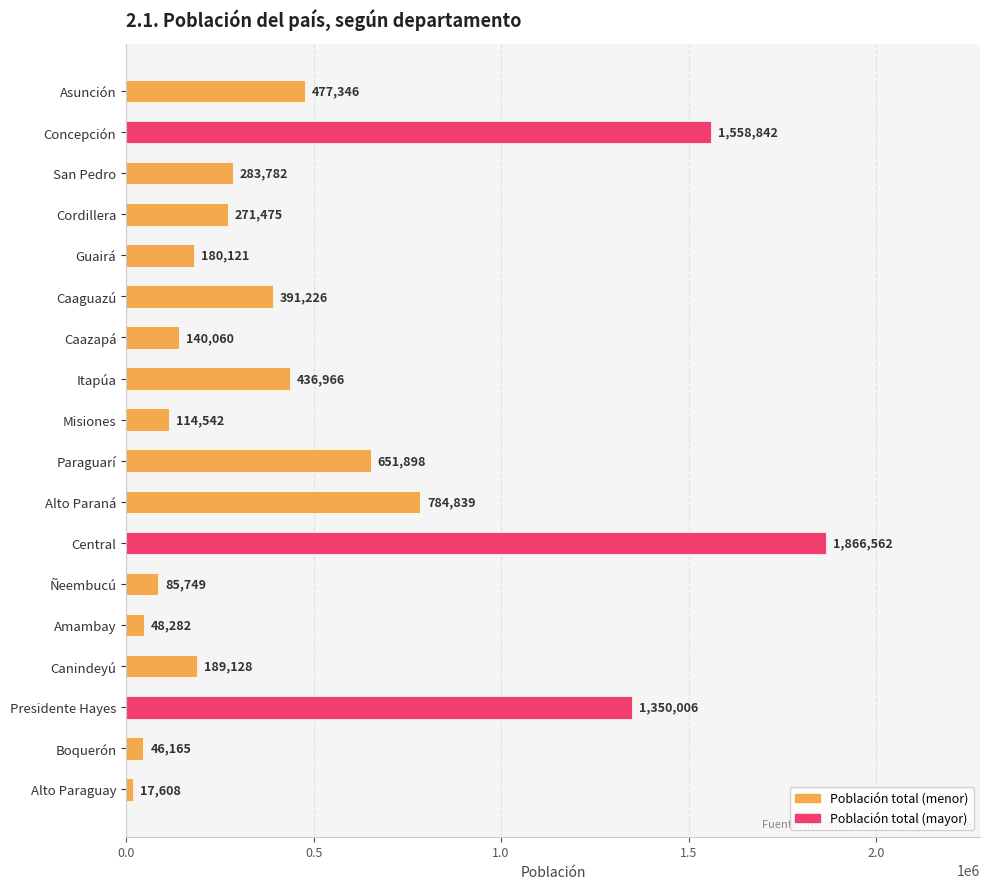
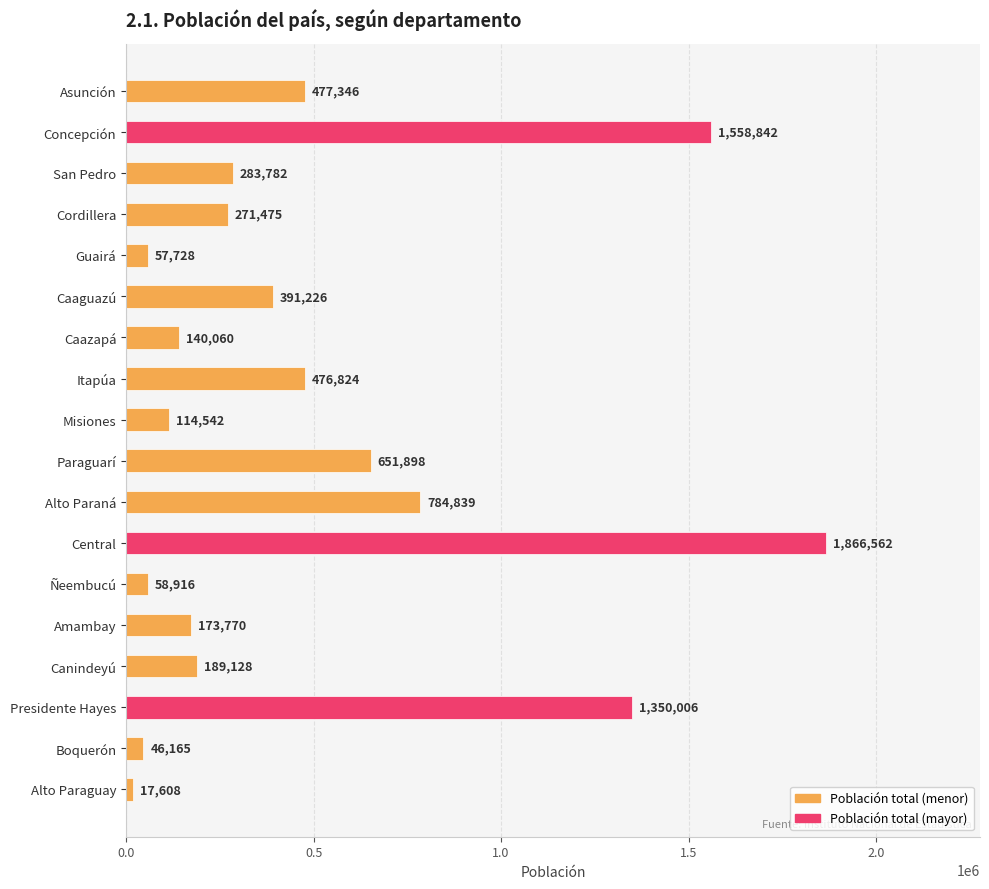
Guairá: 180,121 -> 57,728
Itapúa: 436,966 -> 476,824
Ñeembucú: 85,749 -> 58,916
Amambay: 48,282 -> 173,770
